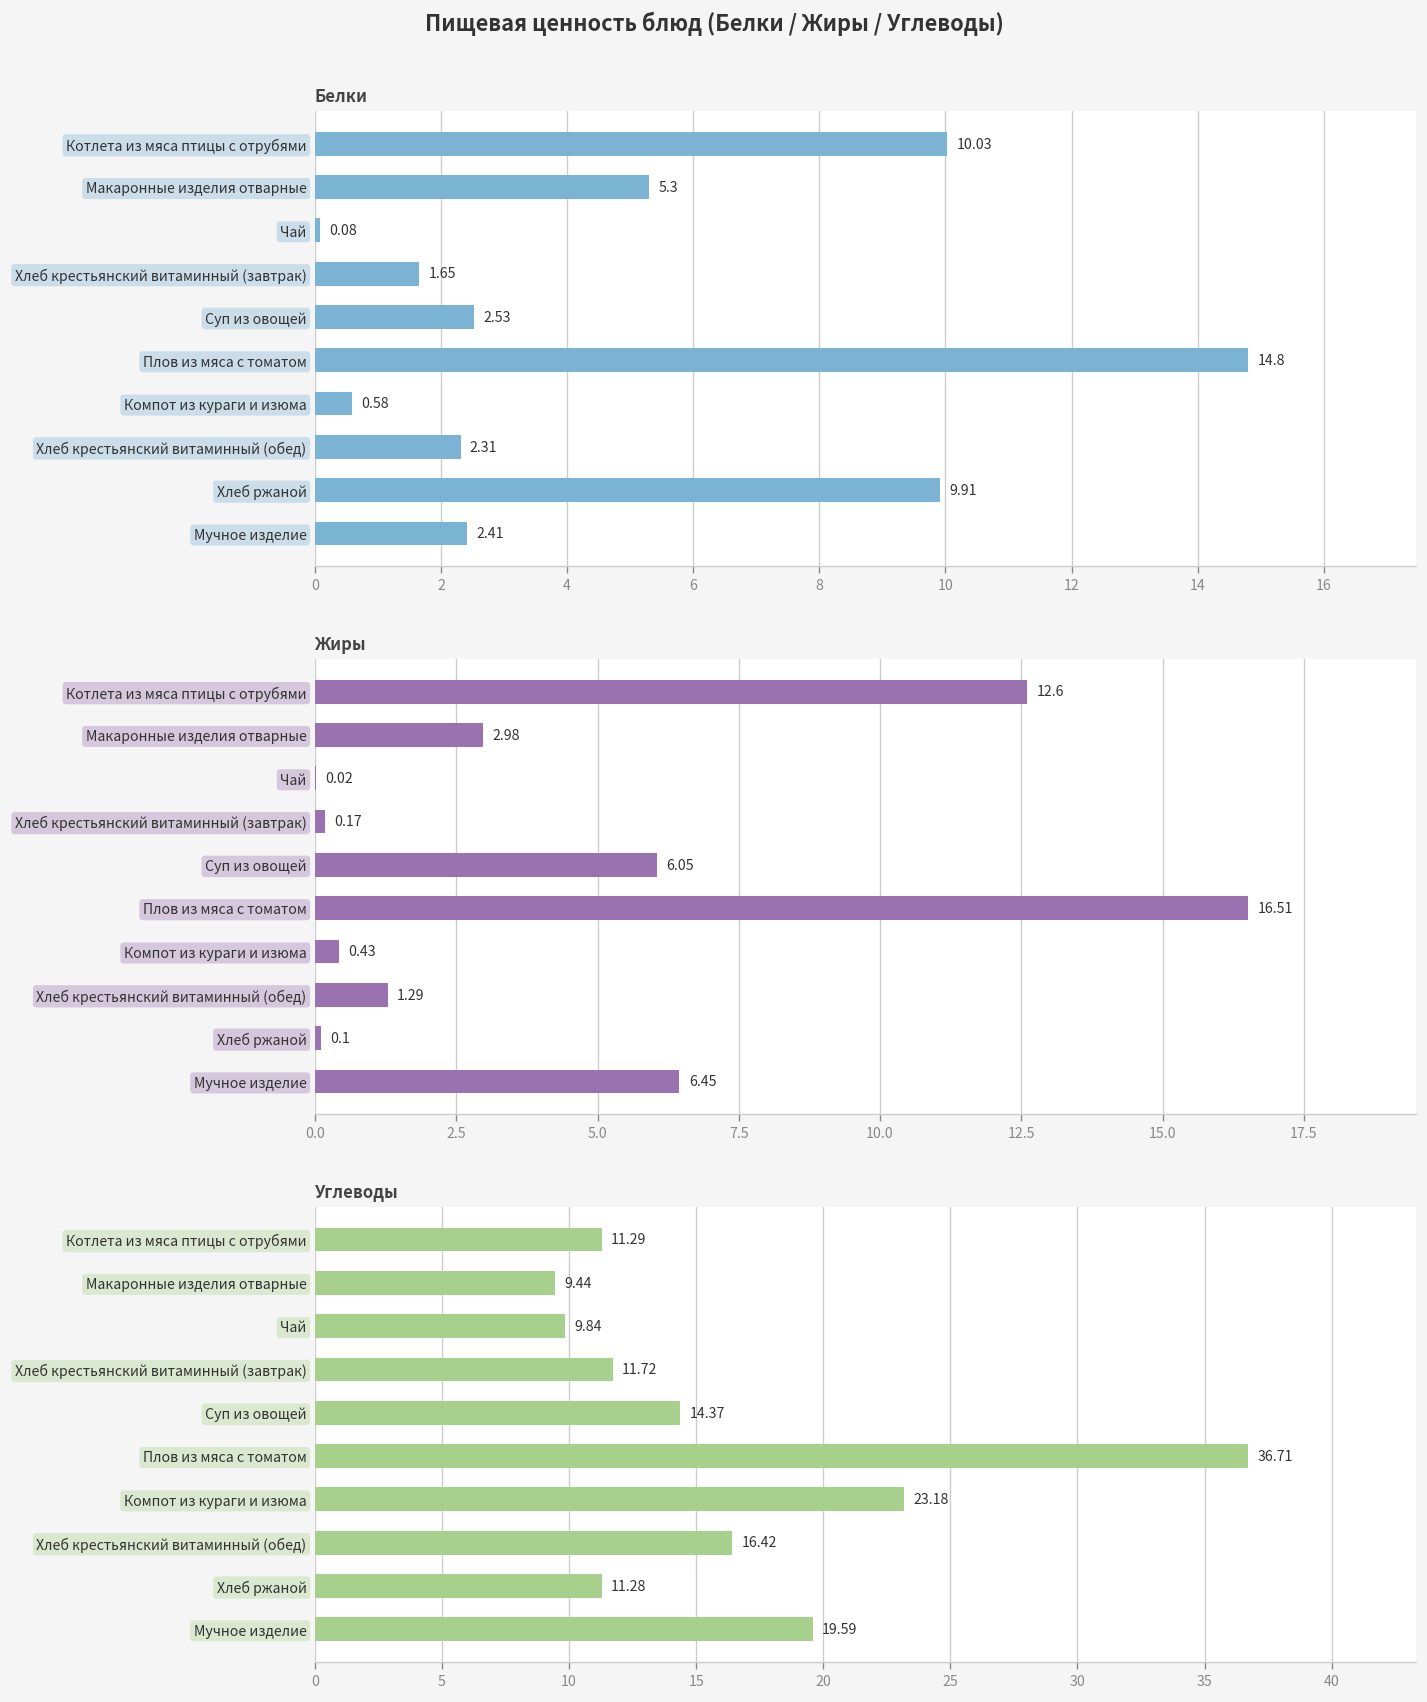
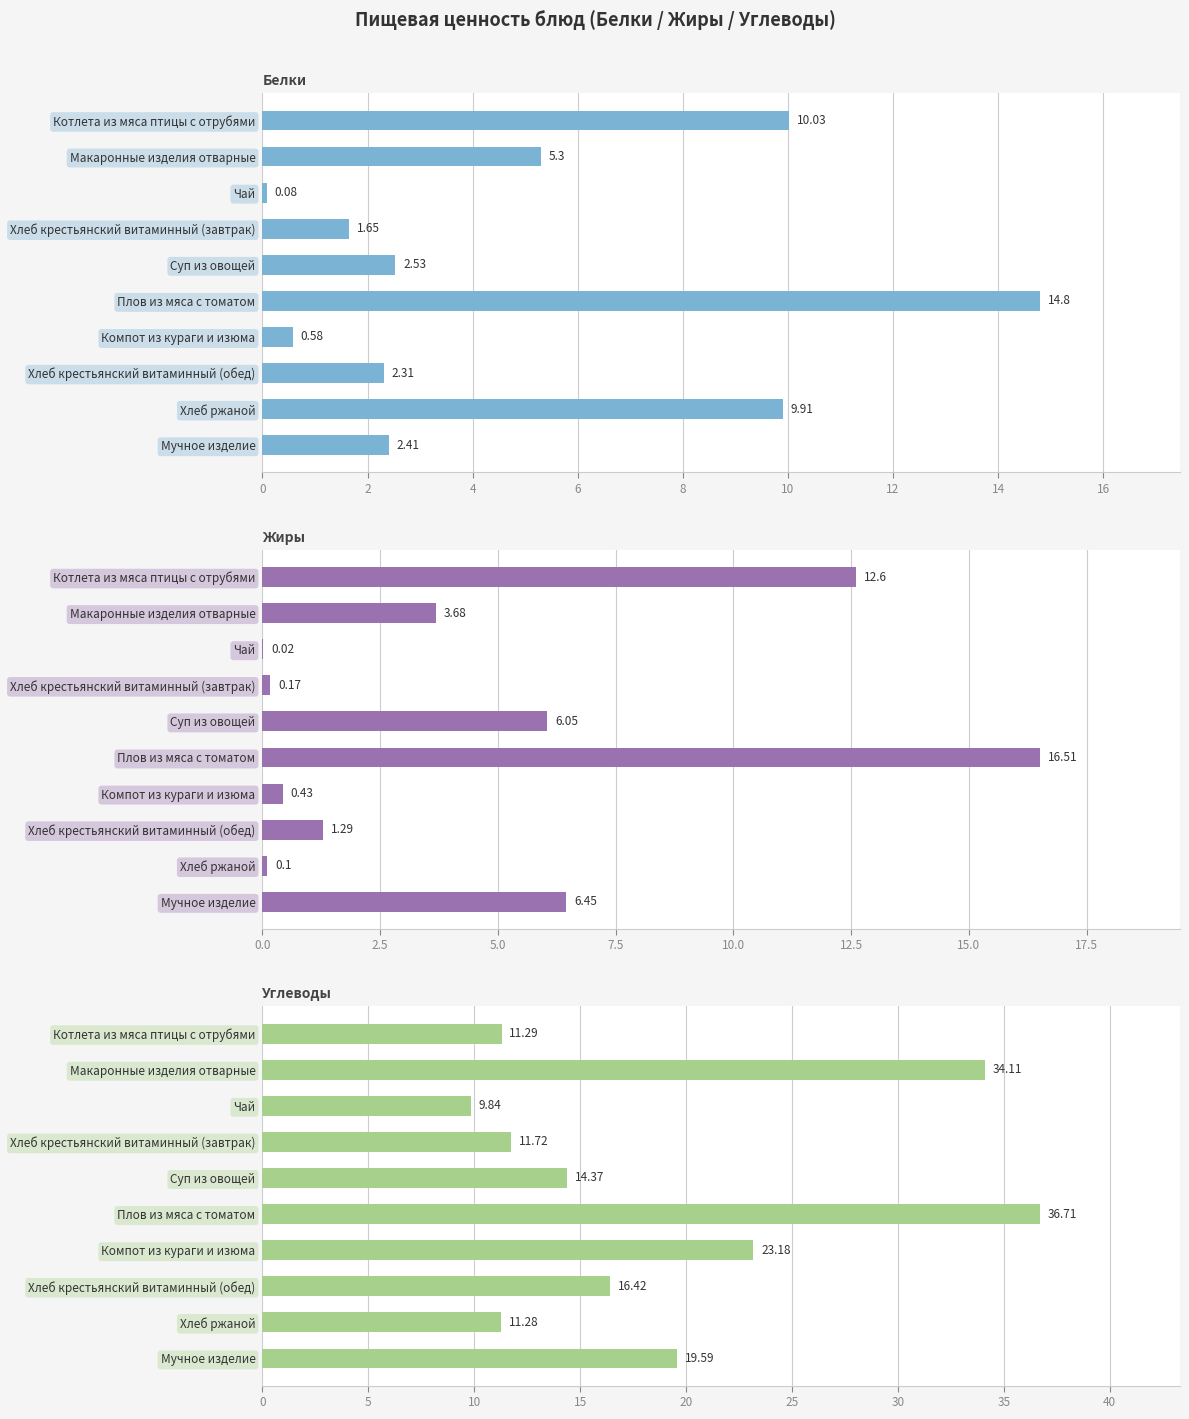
Жиры, Макаронные изделия отварные: 2.98 -> 3.68
Углеводы, Макаронные изделия отварные: 9.44 -> 34.11
